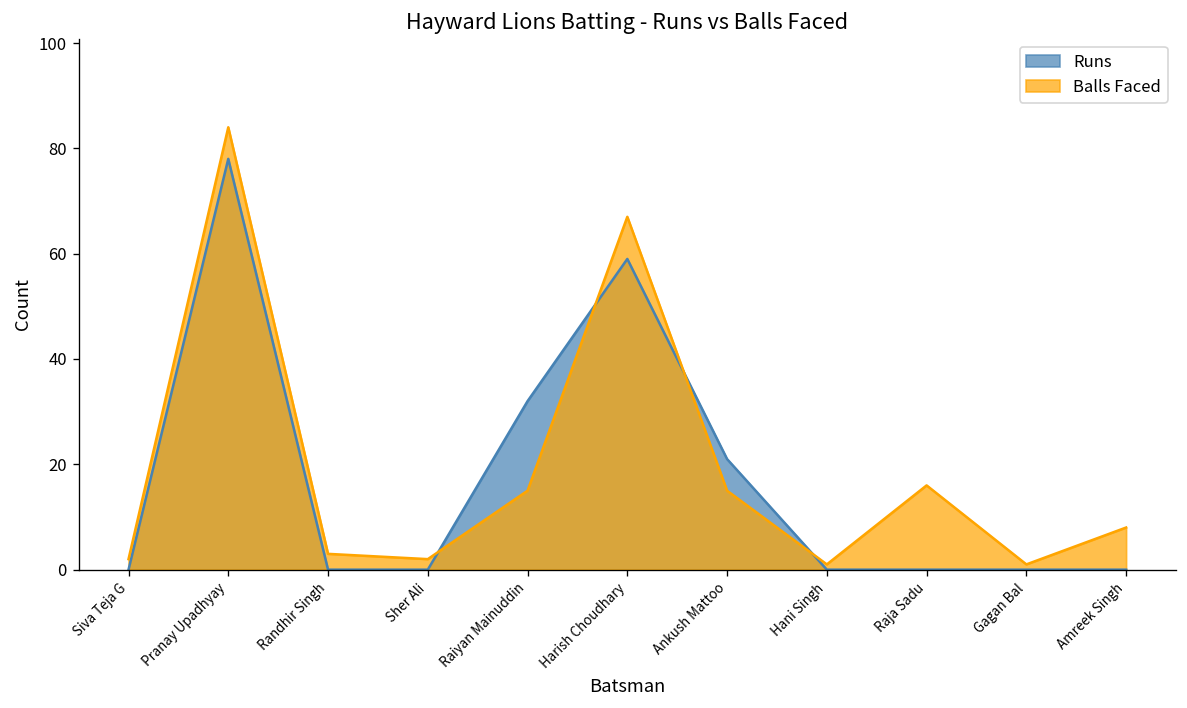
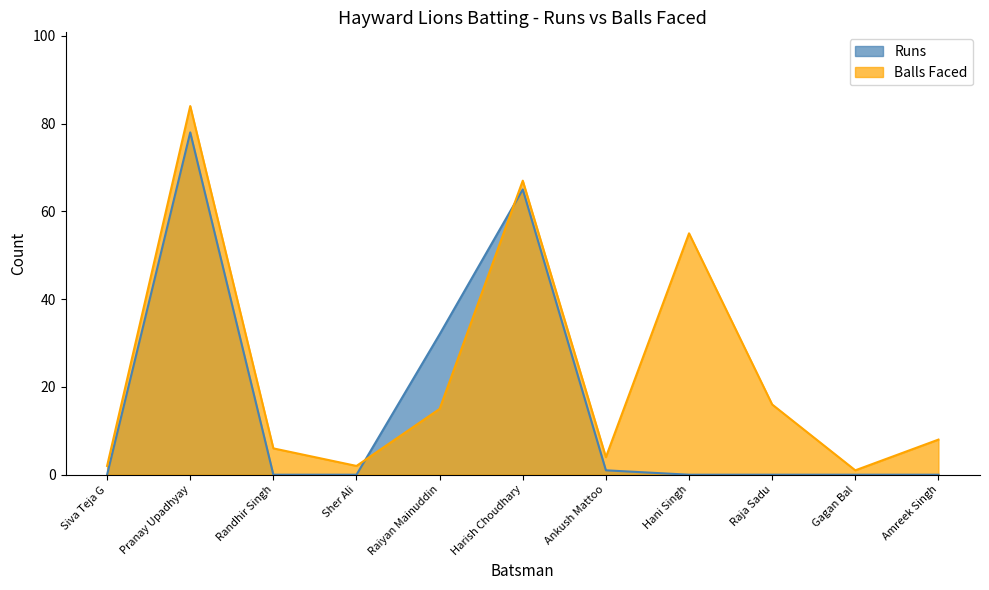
Balls Faced, Randhir Singh: 3 -> 6
Runs, Harish Choudhary: 59 -> 65
Runs, Ankush Mattoo: 21 -> 1
Balls Faced, Ankush Mattoo: 15 -> 4
Balls Faced, Hani Singh: 1 -> 55
